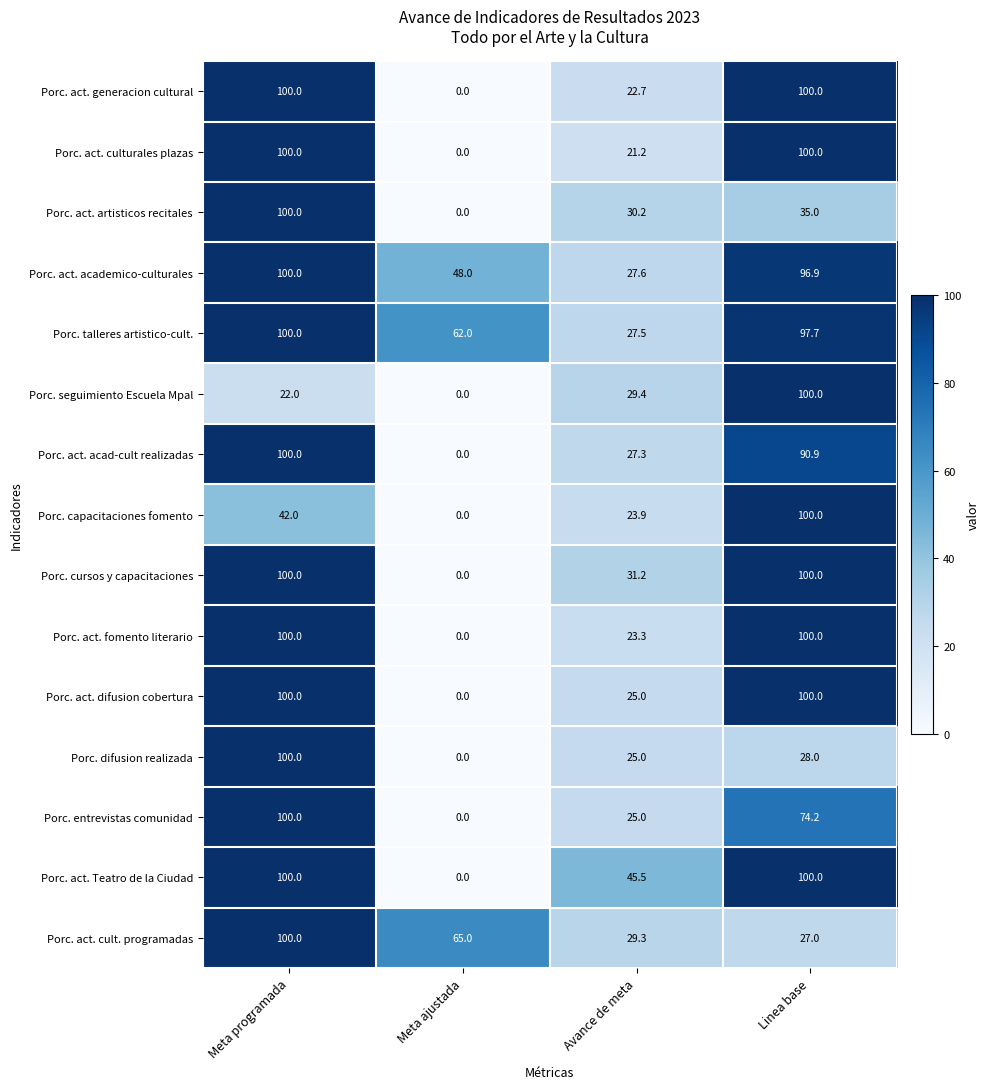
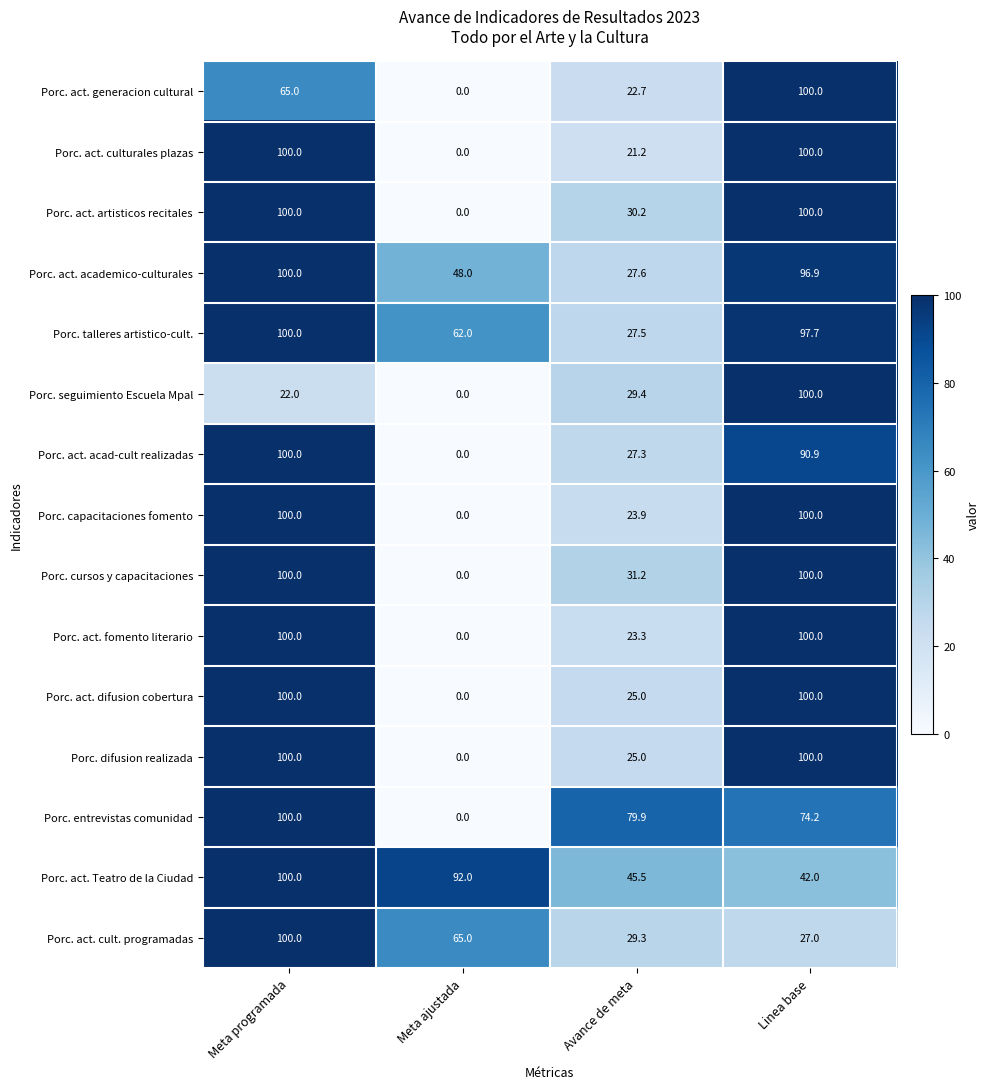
Porc. act. generacion cultural, Meta programada: 100.0 -> 65.0
Porc. act. artisticos recitales, Linea base: 35.0 -> 100.0
Porc. capacitaciones fomento, Meta programada: 42.0 -> 100.0
Porc. difusion realizada, Linea base: 28.0 -> 100.0
Porc. entrevistas comunidad, Avance de meta: 25.0 -> 79.9
Porc. act. Teatro de la Ciudad, Meta ajustada: 0.0 -> 92.0
Porc. act. Teatro de la Ciudad, Linea base: 100.0 -> 42.0
